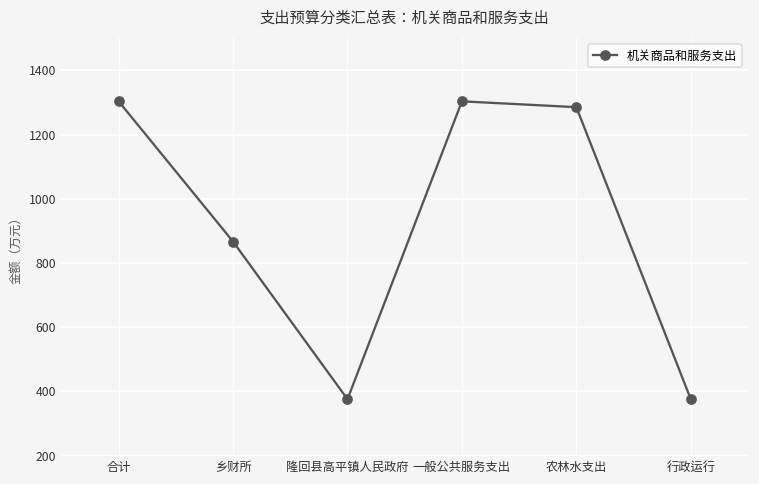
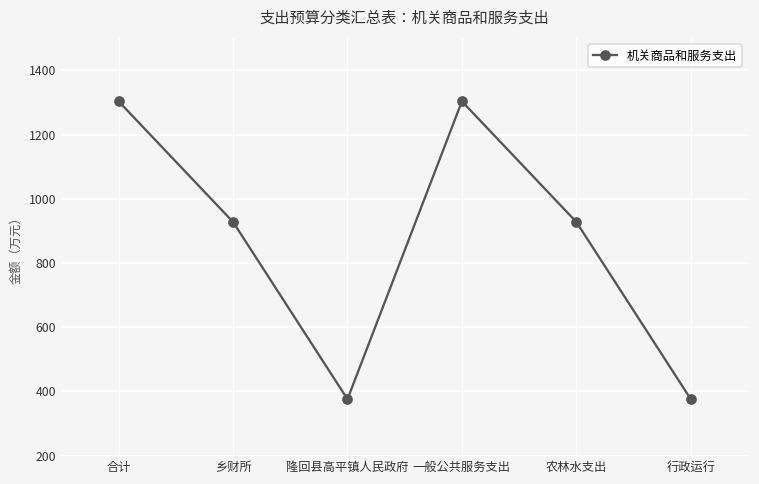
乡财所: 870 -> 930
农林水支出: 1290 -> 930
